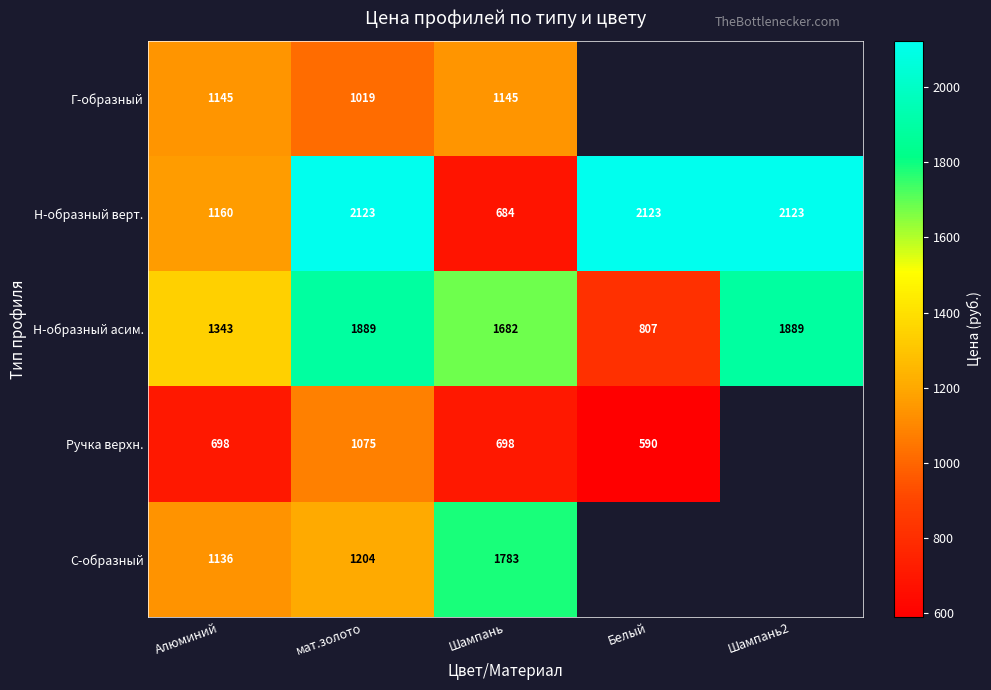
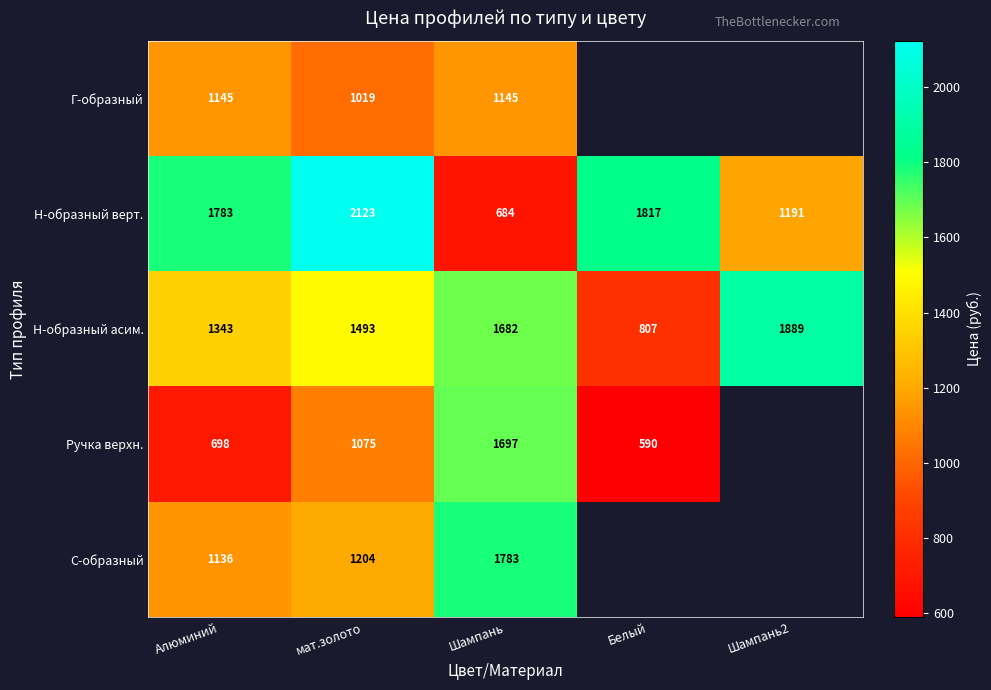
Н-образный верт., Алюминий: 1160 -> 1783
Н-образный верт., Белый: 2123 -> 1817
Н-образный верт., Шампань2: 2123 -> 1191
Н-образный асим., мат.золото: 1889 -> 1493
Ручка верхн., Шампань: 698 -> 1697
